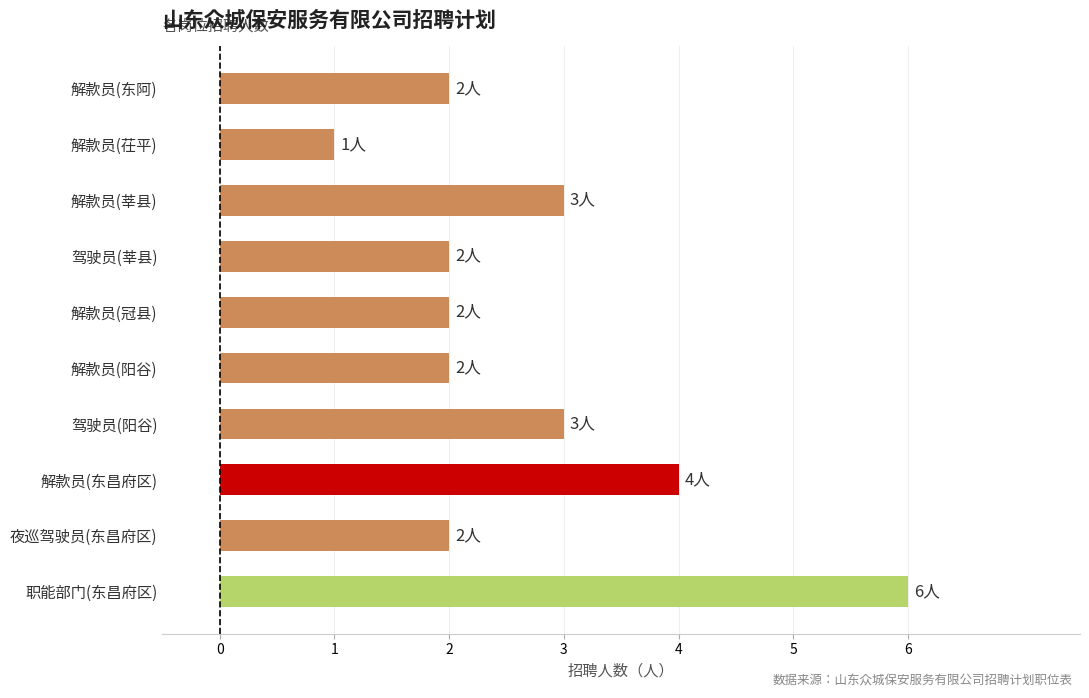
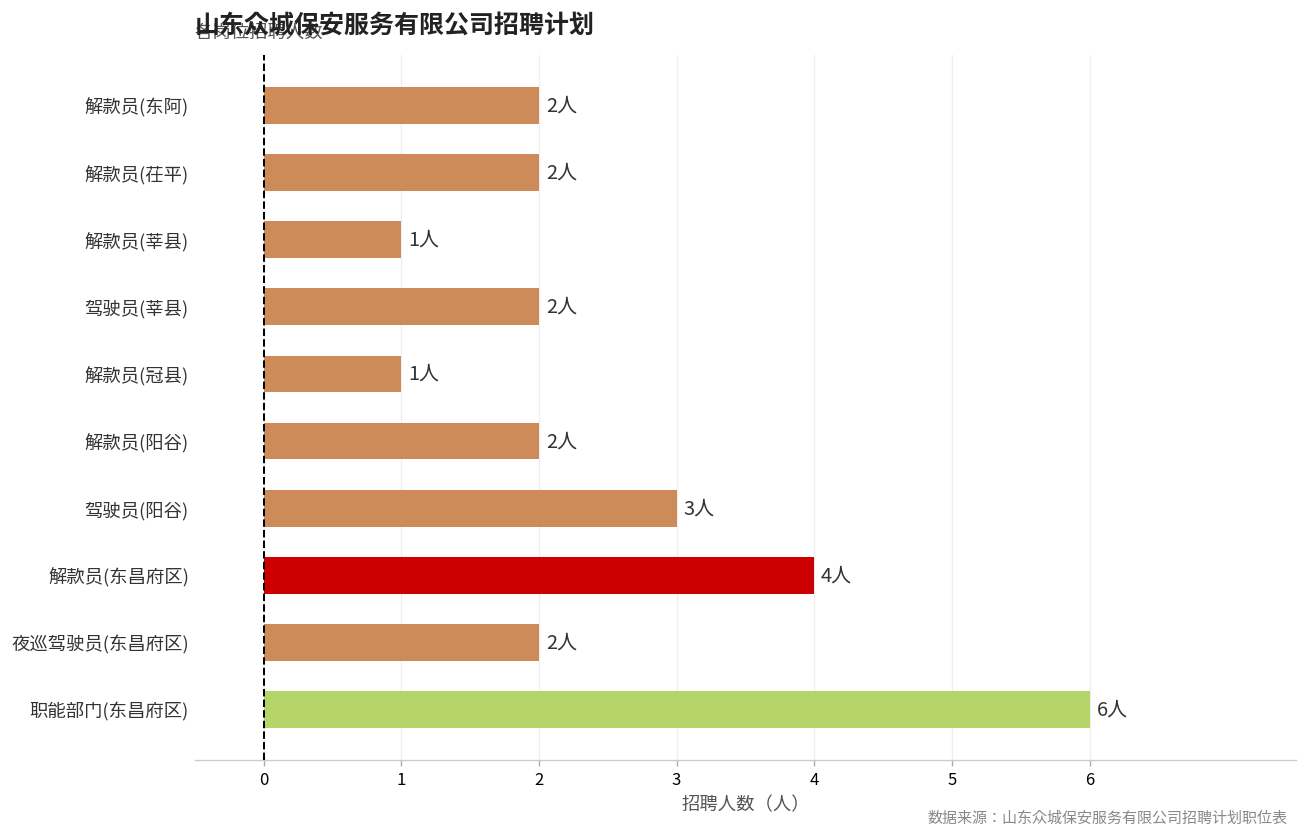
解款员(茌平): 1人 -> 2人
解款员(莘县): 3人 -> 1人
解款员(冠县): 2人 -> 1人
